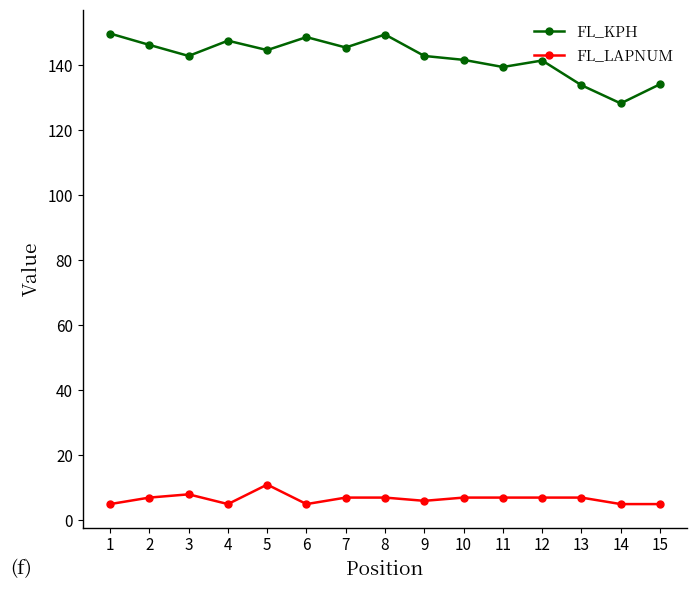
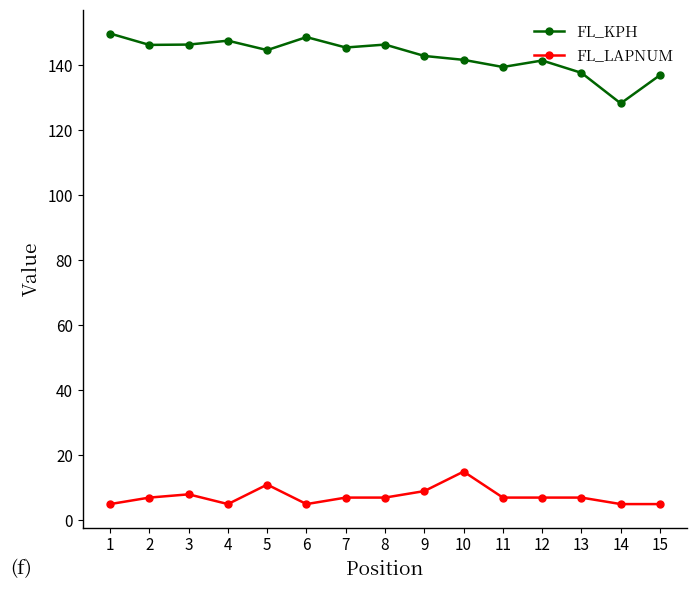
FL_KPH, 3: 143 -> 146
FL_KPH, 8: 150 -> 146
FL_LAPNUM, 9: 6 -> 9
FL_LAPNUM, 10: 7 -> 15
FL_KPH, 13: 134 -> 138
FL_KPH, 15: 134 -> 137
